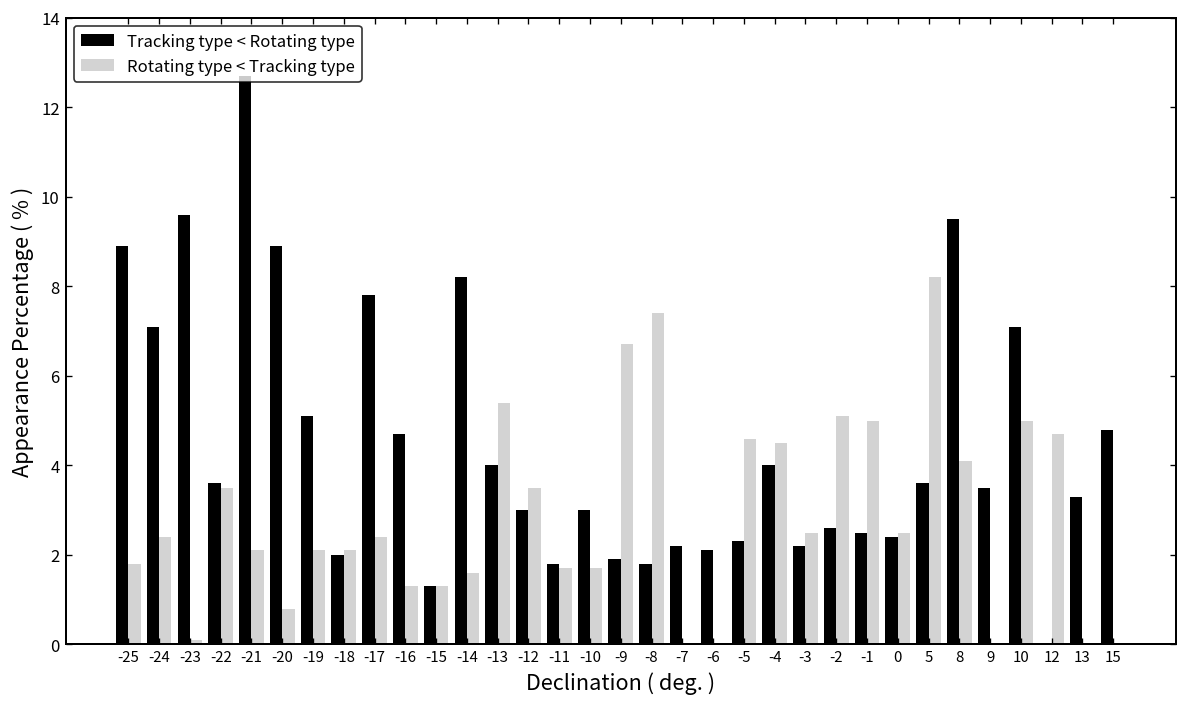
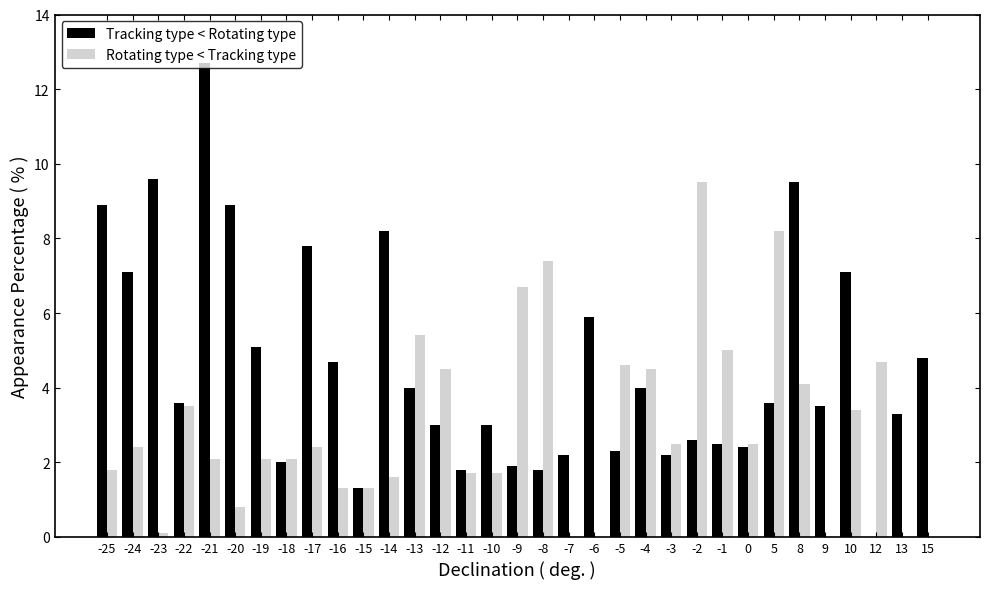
Rotating type < Tracking type, -12: 3.5 -> 4.5
Tracking type < Rotating type, -6: 2.1 -> 5.9
Rotating type < Tracking type, -2: 5.1 -> 9.5
Rotating type < Tracking type, 10: 5.0 -> 3.4
